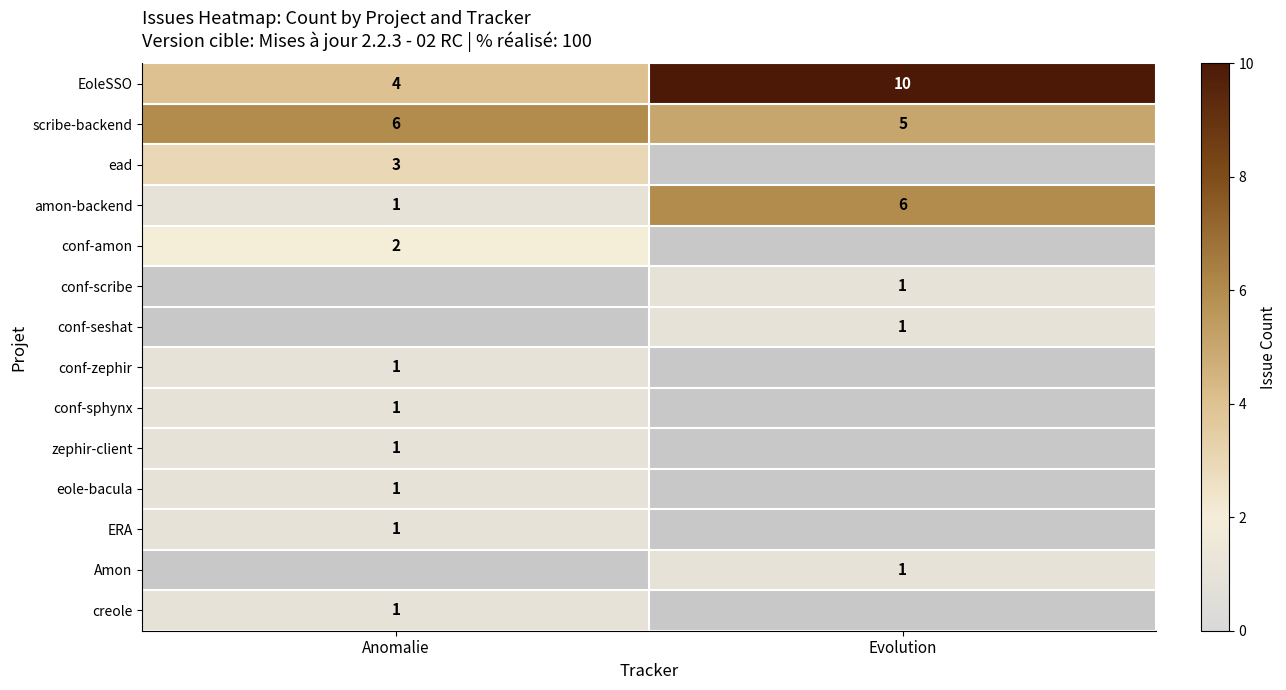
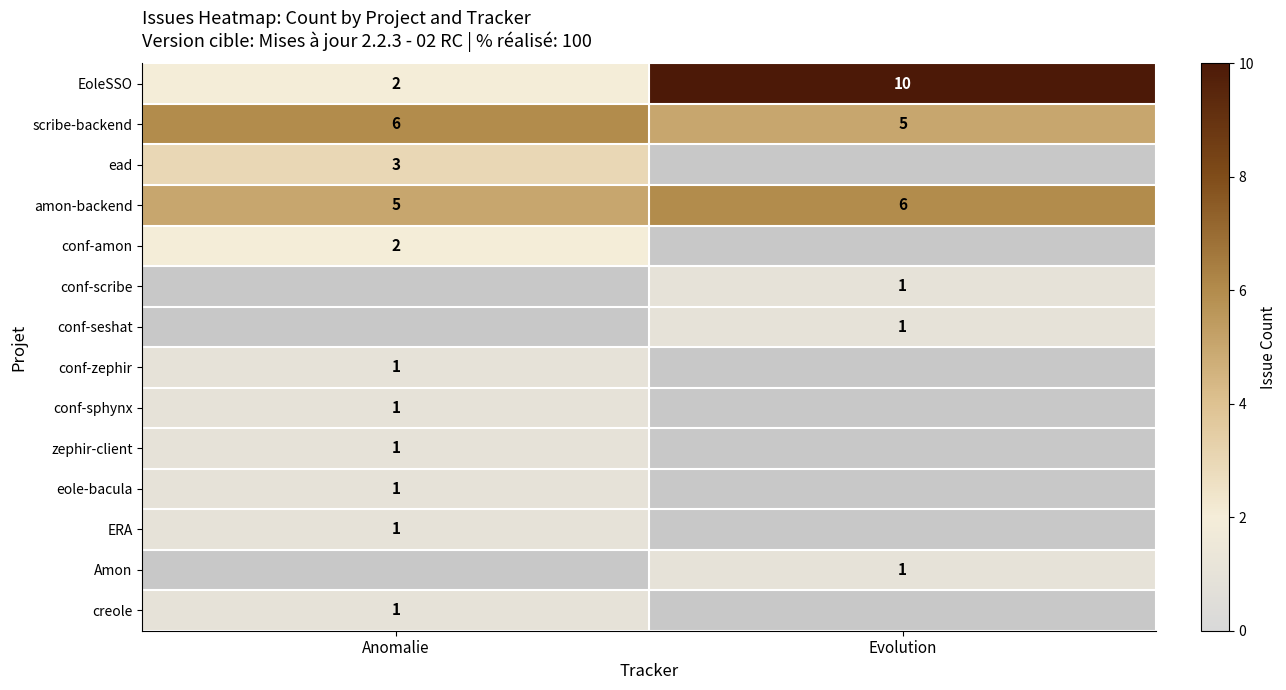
EoleSSO, Anomalie: 4 -> 2
amon-backend, Anomalie: 1 -> 5
